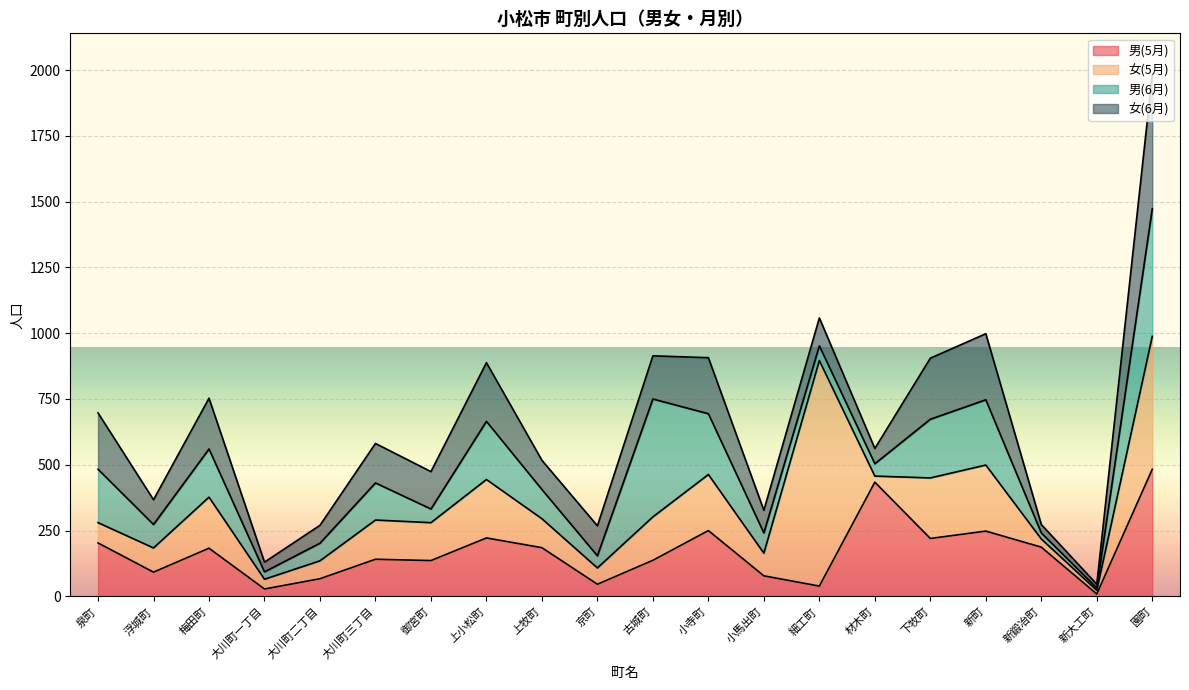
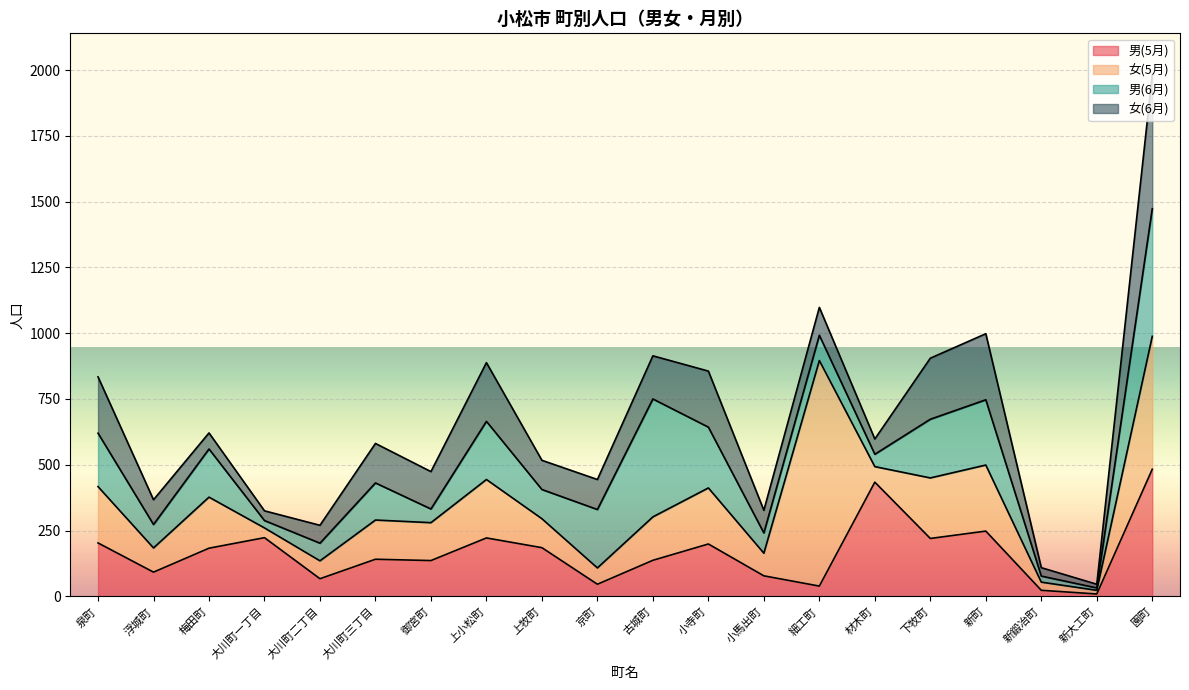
女(5月), 泉町: 80 -> 210
女(6月), 梅田町: 190 -> 60
男(5月), 大川町一丁目: 30 -> 220
男(6月), 京町: 50 -> 220
男(5月), 小寺町: 250 -> 200
男(6月), 細工町: 60 -> 100
女(5月), 材木町: 20 -> 60
男(5月), 新鍛冶町: 190 -> 20
